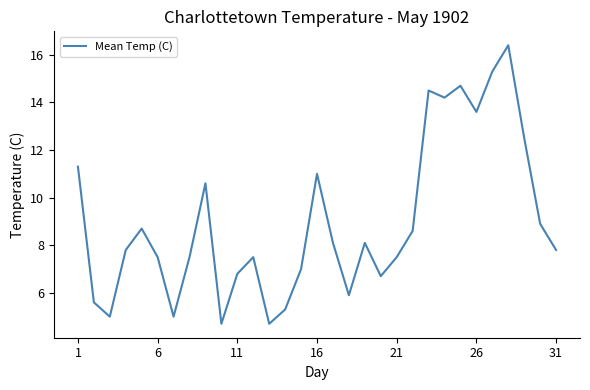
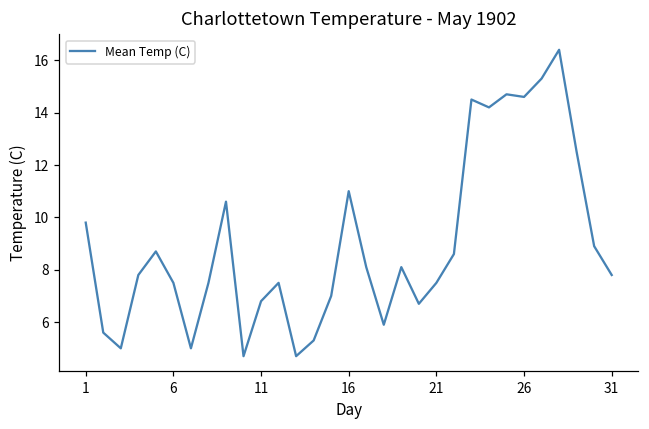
1: 11.3 -> 9.8
26: 13.6 -> 14.6
